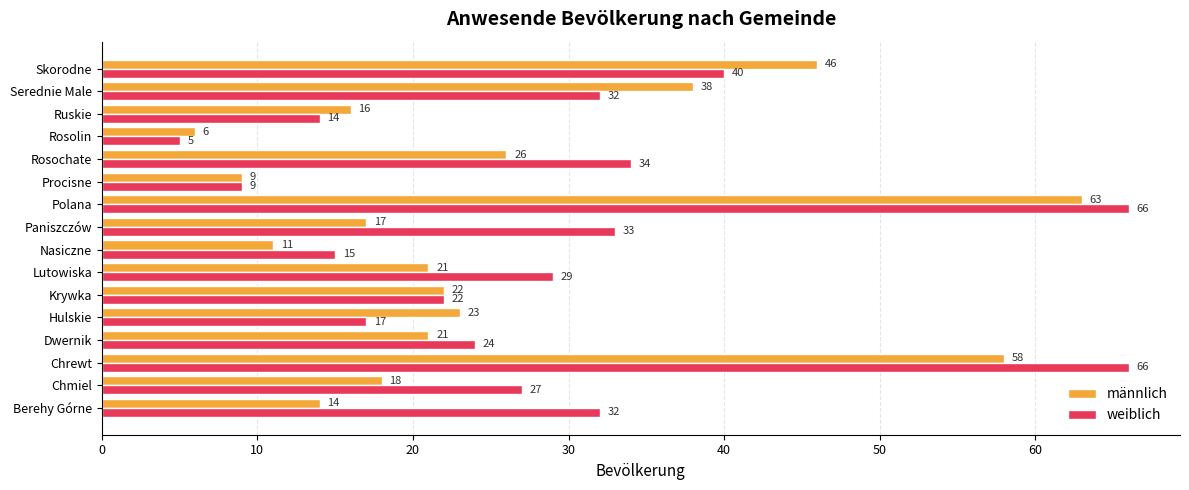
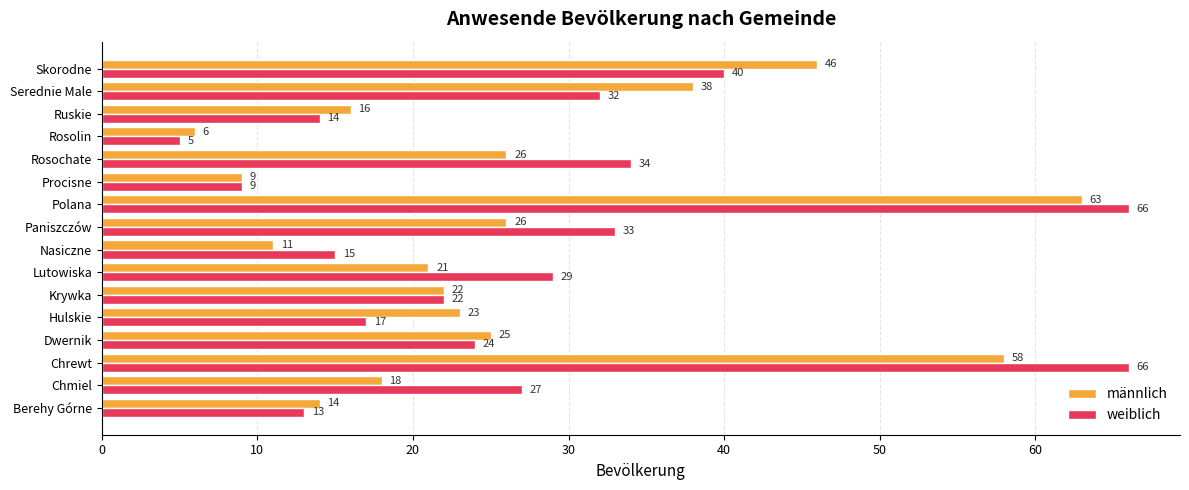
männlich, Paniszczów: 17 -> 26
männlich, Dwernik: 21 -> 25
weiblich, Berehy Górne: 32 -> 13
